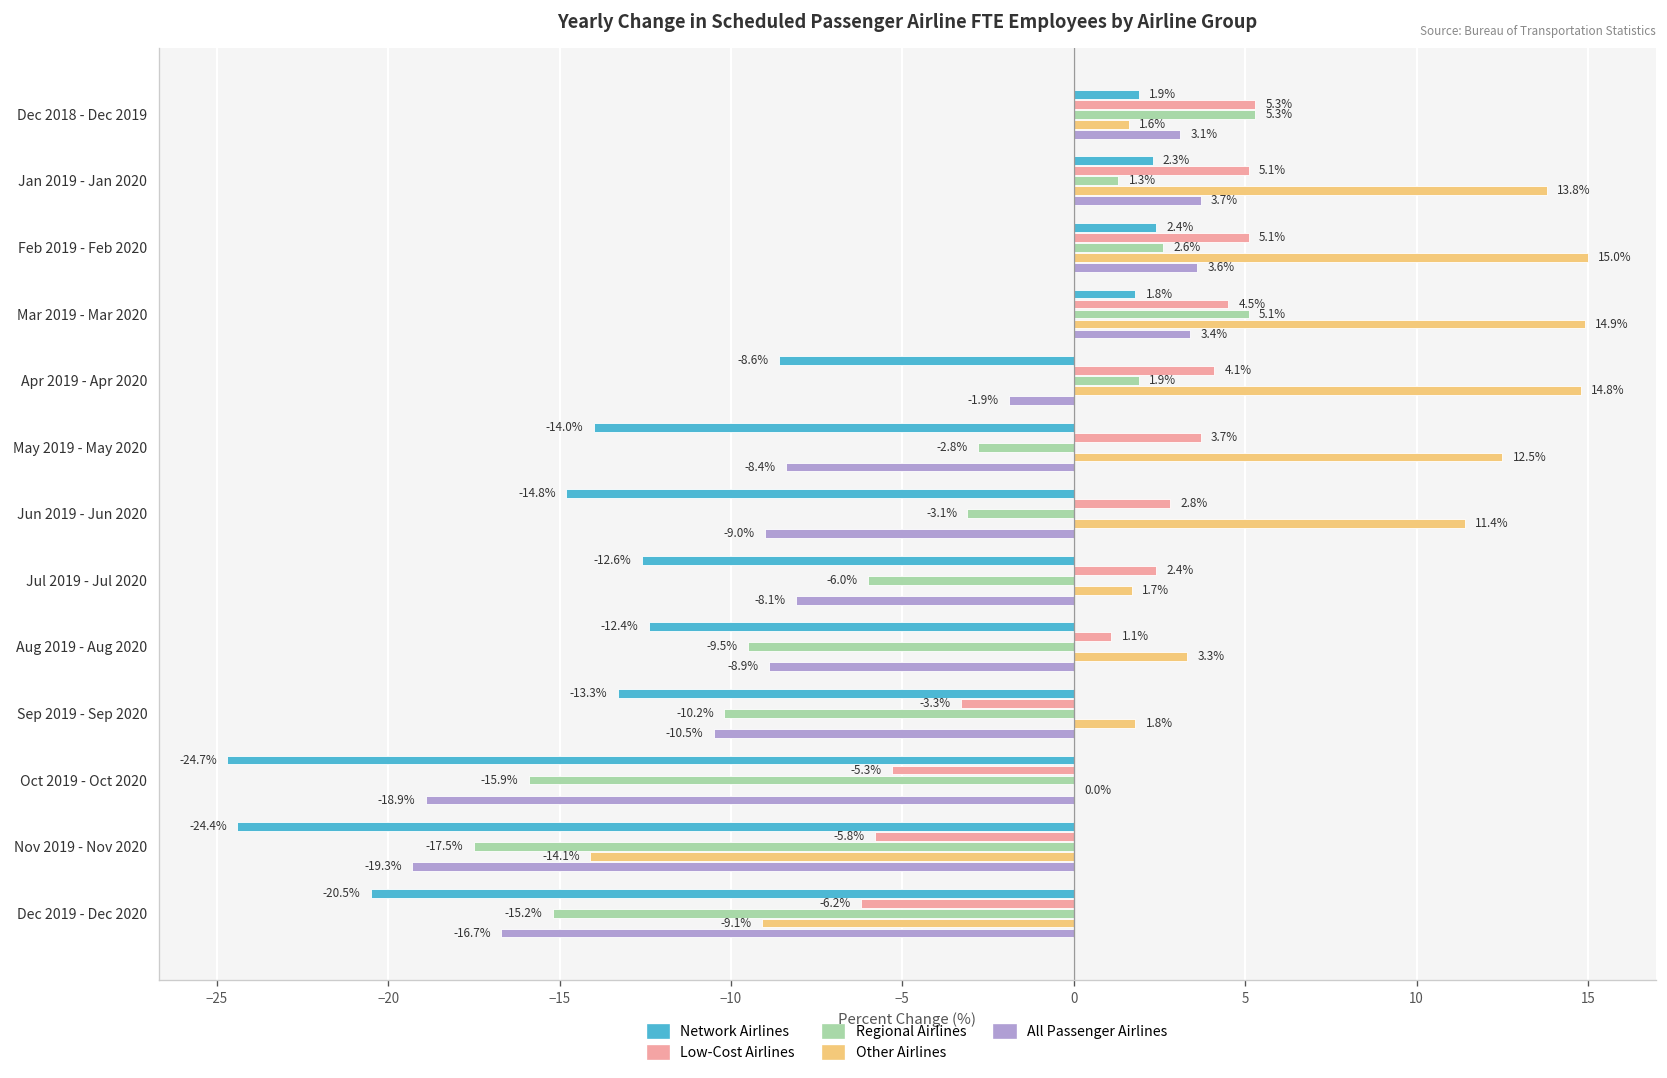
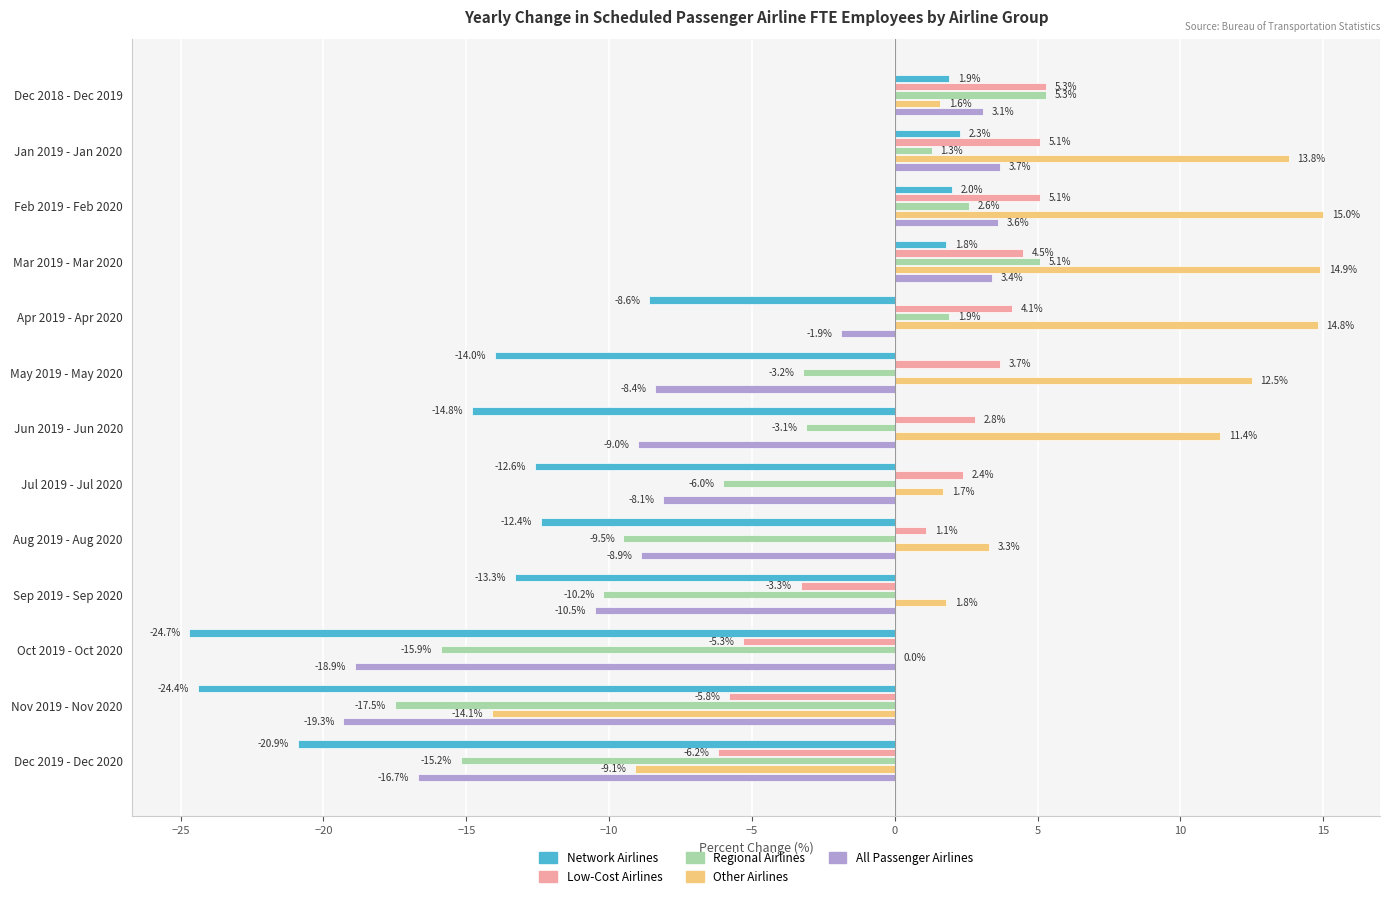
Network Airlines, Feb 2019 - Feb 2020: 2.4% -> 2.0%
Regional Airlines, May 2019 - May 2020: -2.8% -> -3.2%
Network Airlines, Dec 2019 - Dec 2020: -20.5% -> -20.9%
